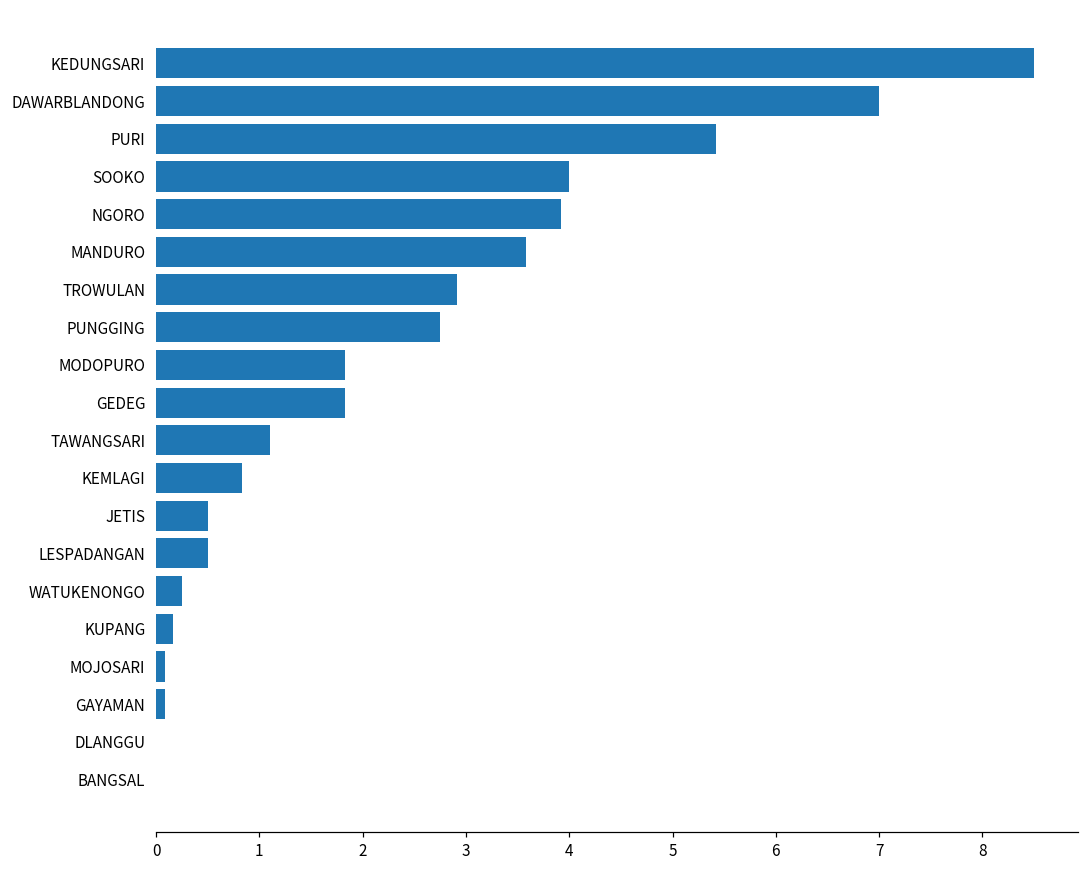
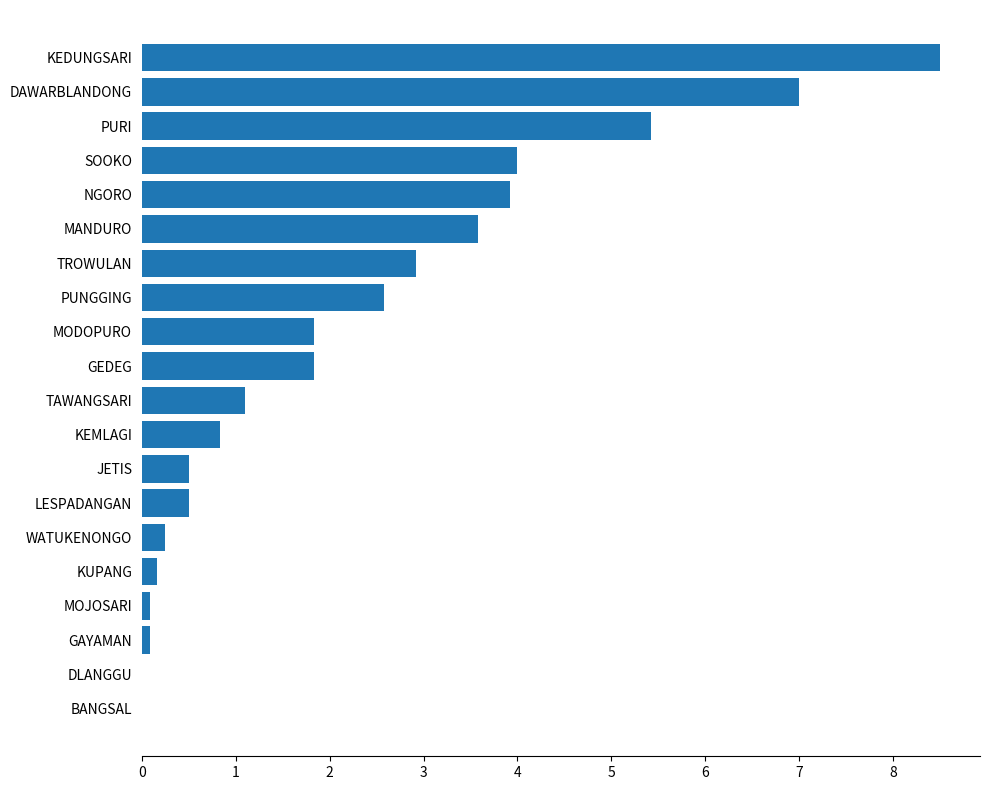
PUNGGING: 2.8 -> 2.6
